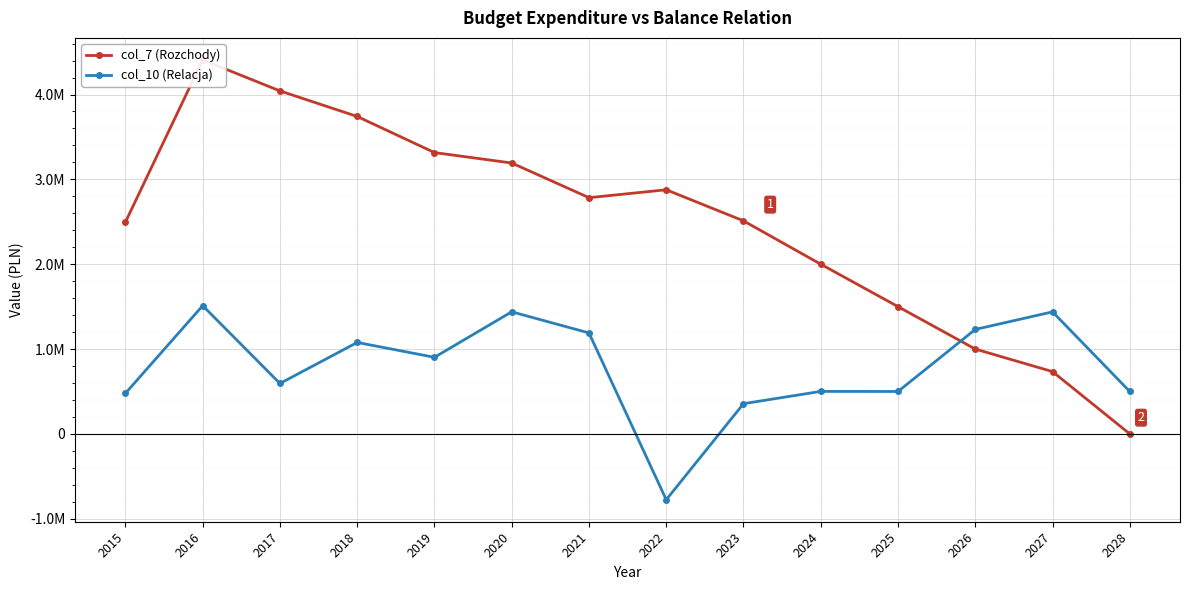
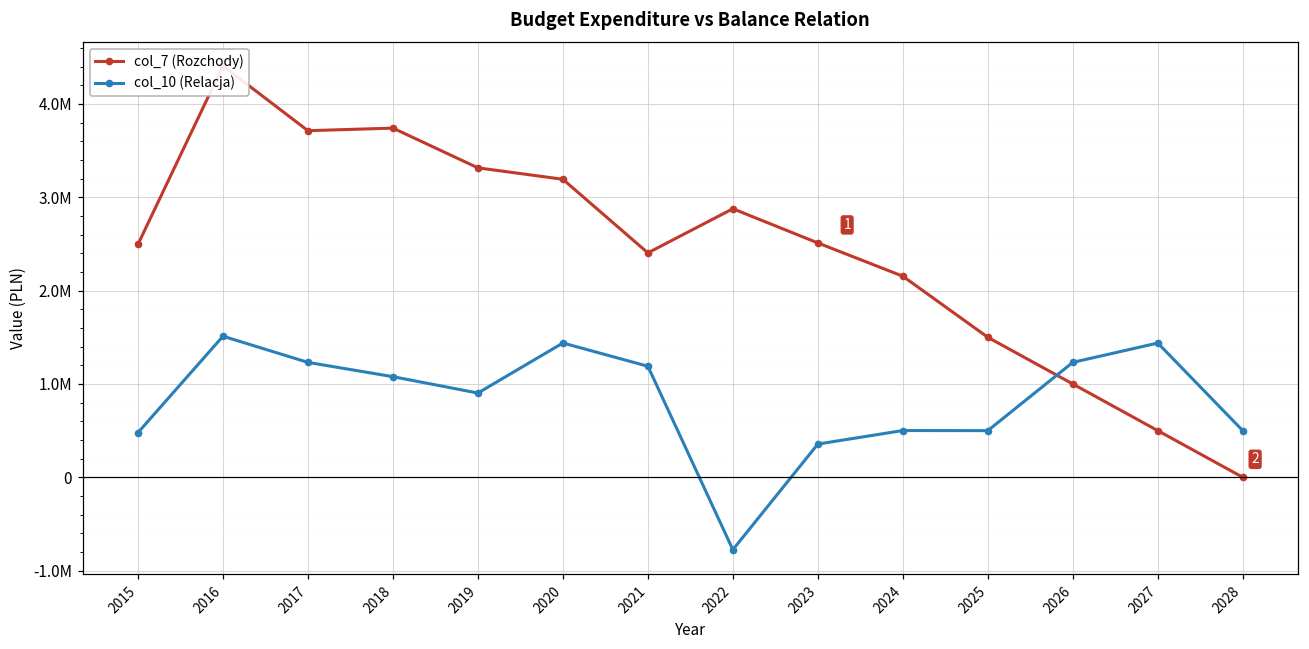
col_7 (Rozchody), 2017: 4000000 -> 3700000
col_10 (Relacja), 2017: 600000 -> 1200000
col_7 (Rozchody), 2021: 2800000 -> 2400000
col_7 (Rozchody), 2024: 2000000 -> 2200000
col_7 (Rozchody), 2027: 700000 -> 500000
